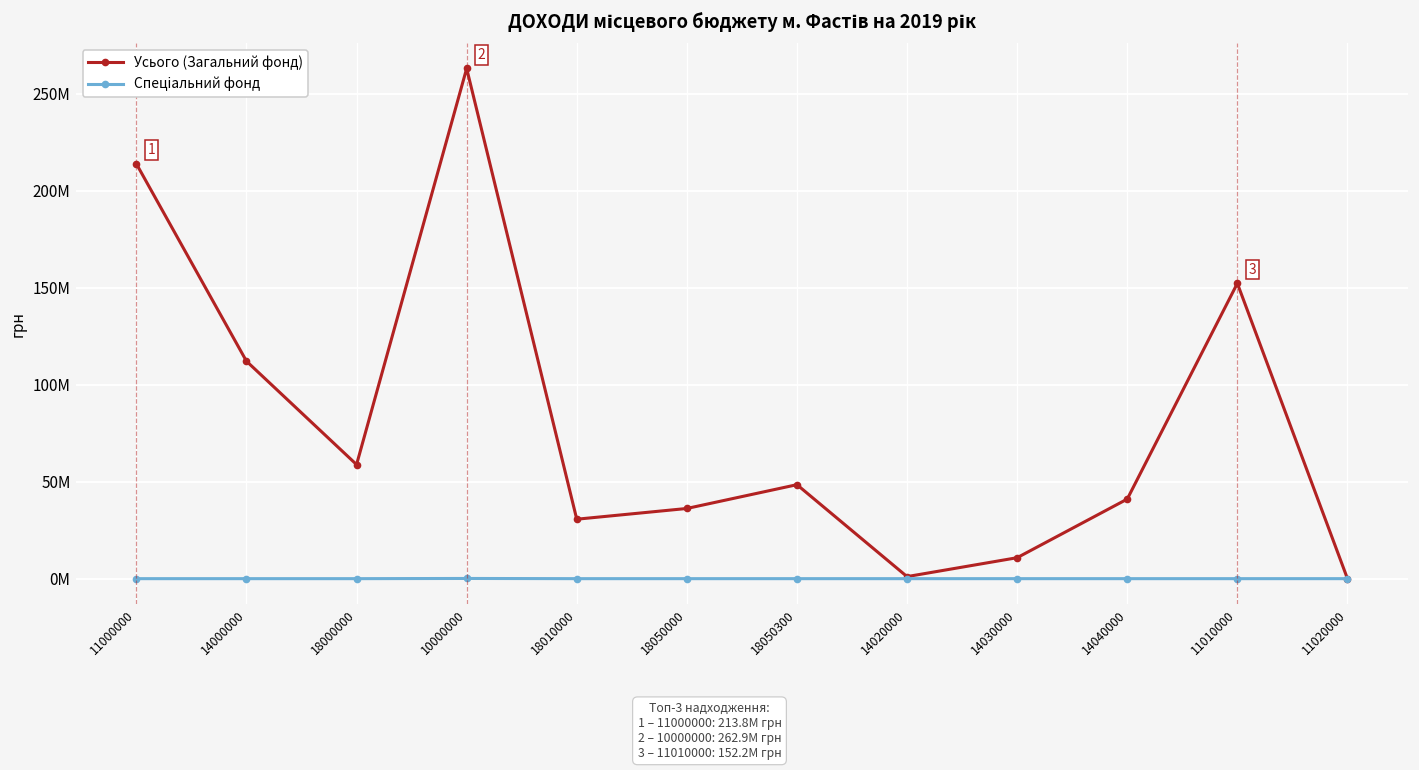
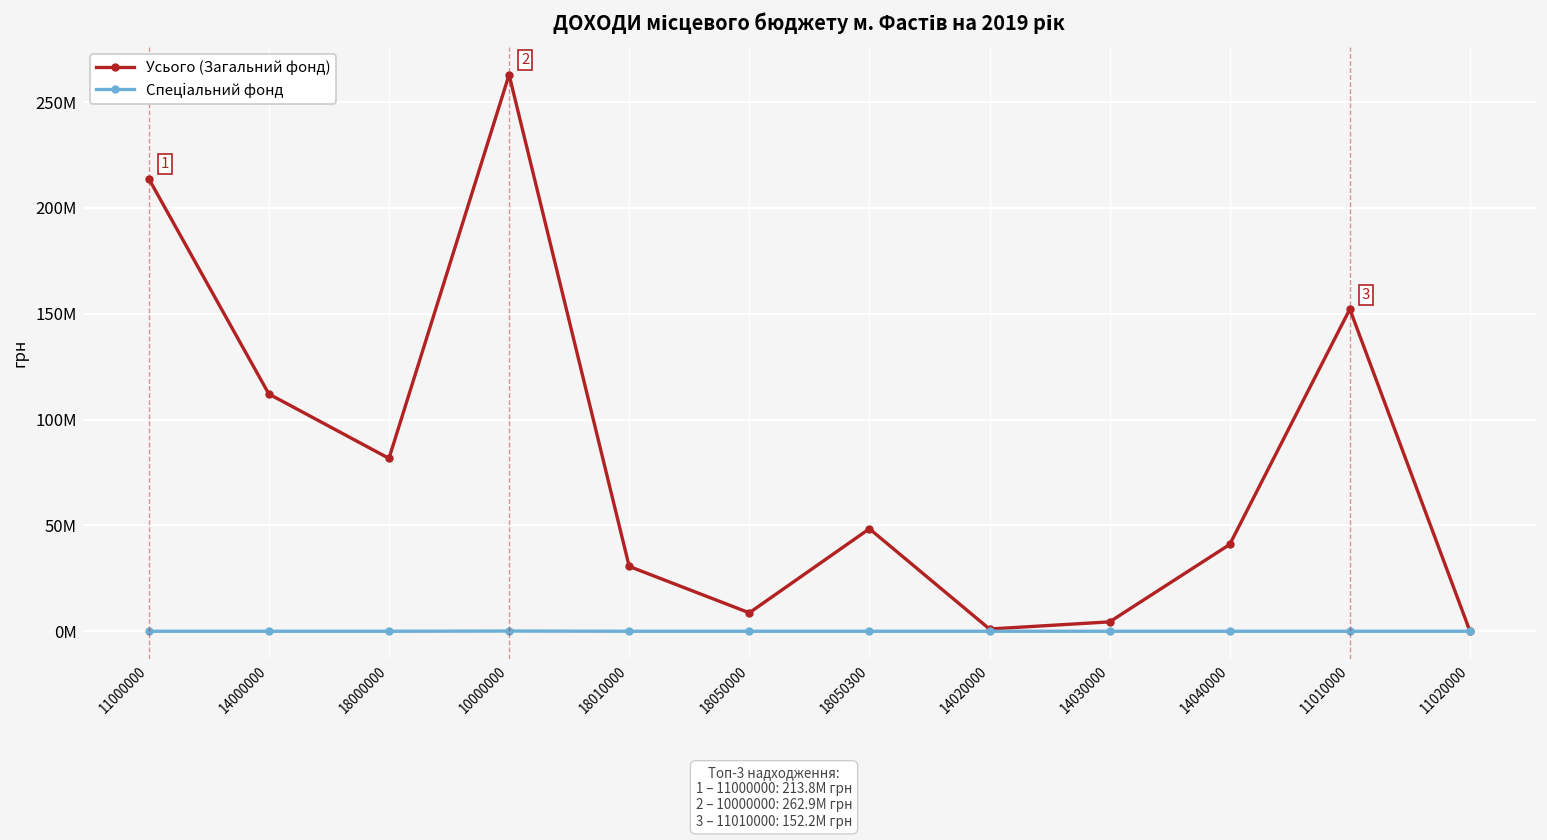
Усього (Загальний фонд), 18000000: 59000000 -> 82000000
Усього (Загальний фонд), 18050000: 36000000 -> 9000000
Усього (Загальний фонд), 14030000: 11000000 -> 4000000
